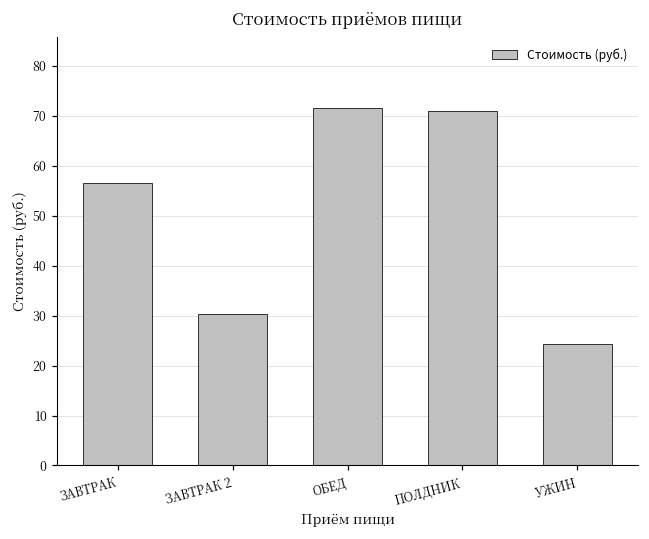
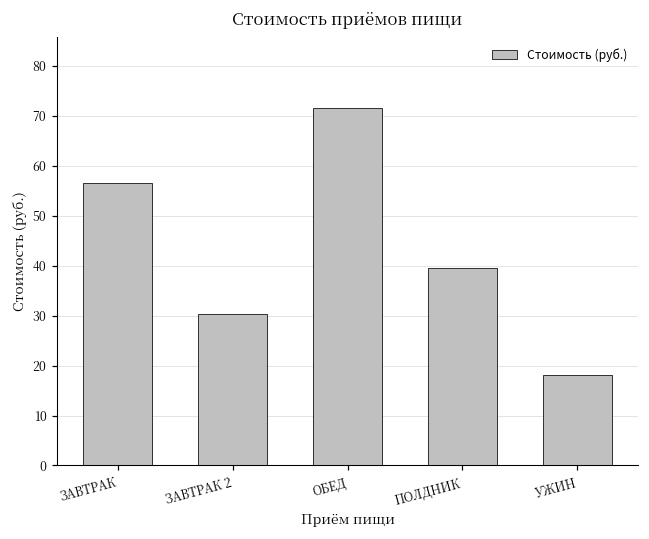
ПОЛДНИК: 71 -> 40
УЖИН: 24 -> 18
